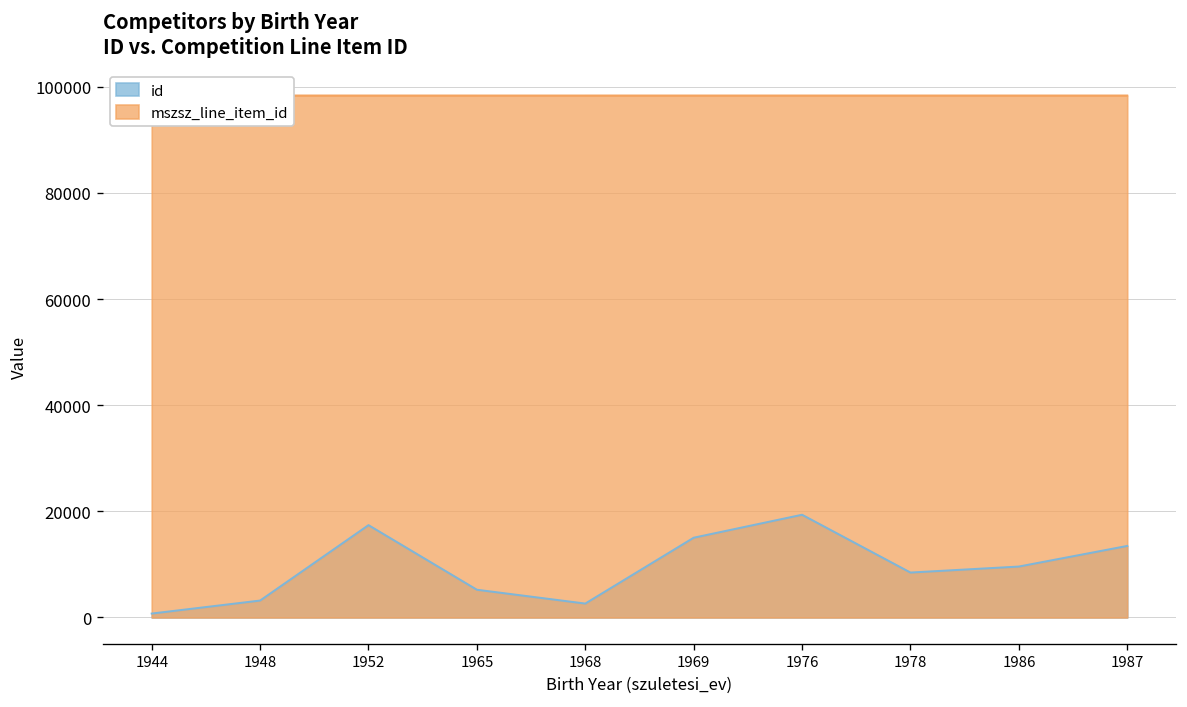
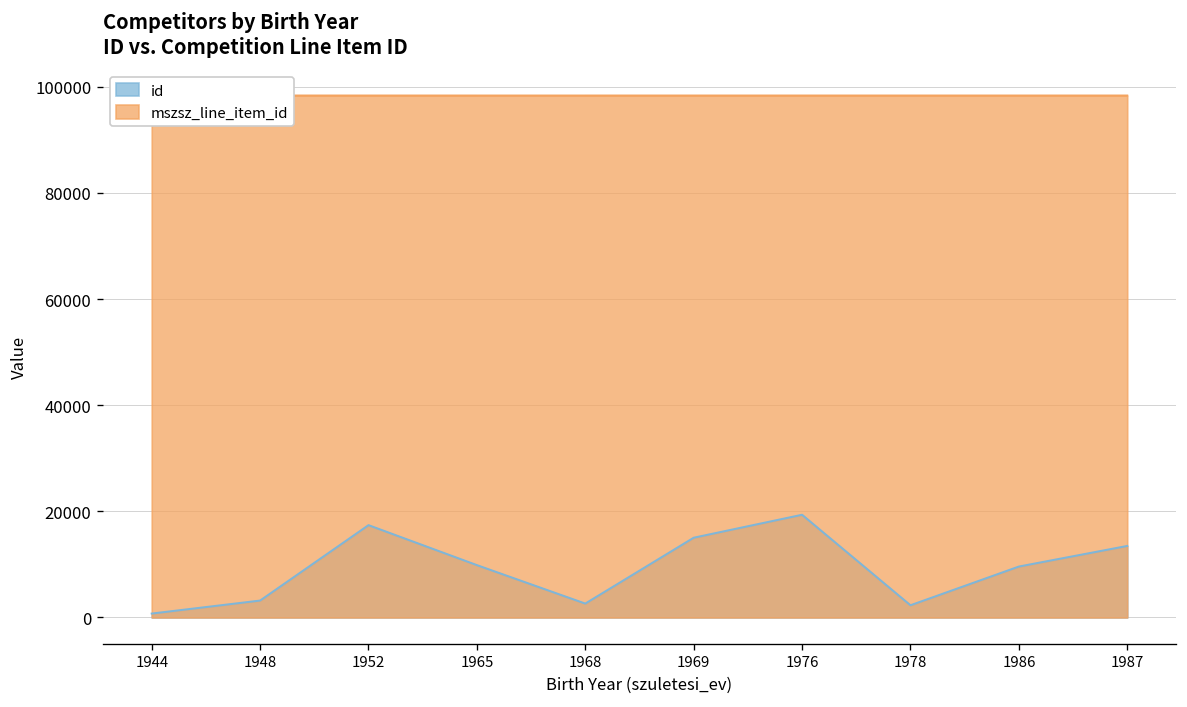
id, 1965: 5000 -> 10000
id, 1978: 8000 -> 2000
